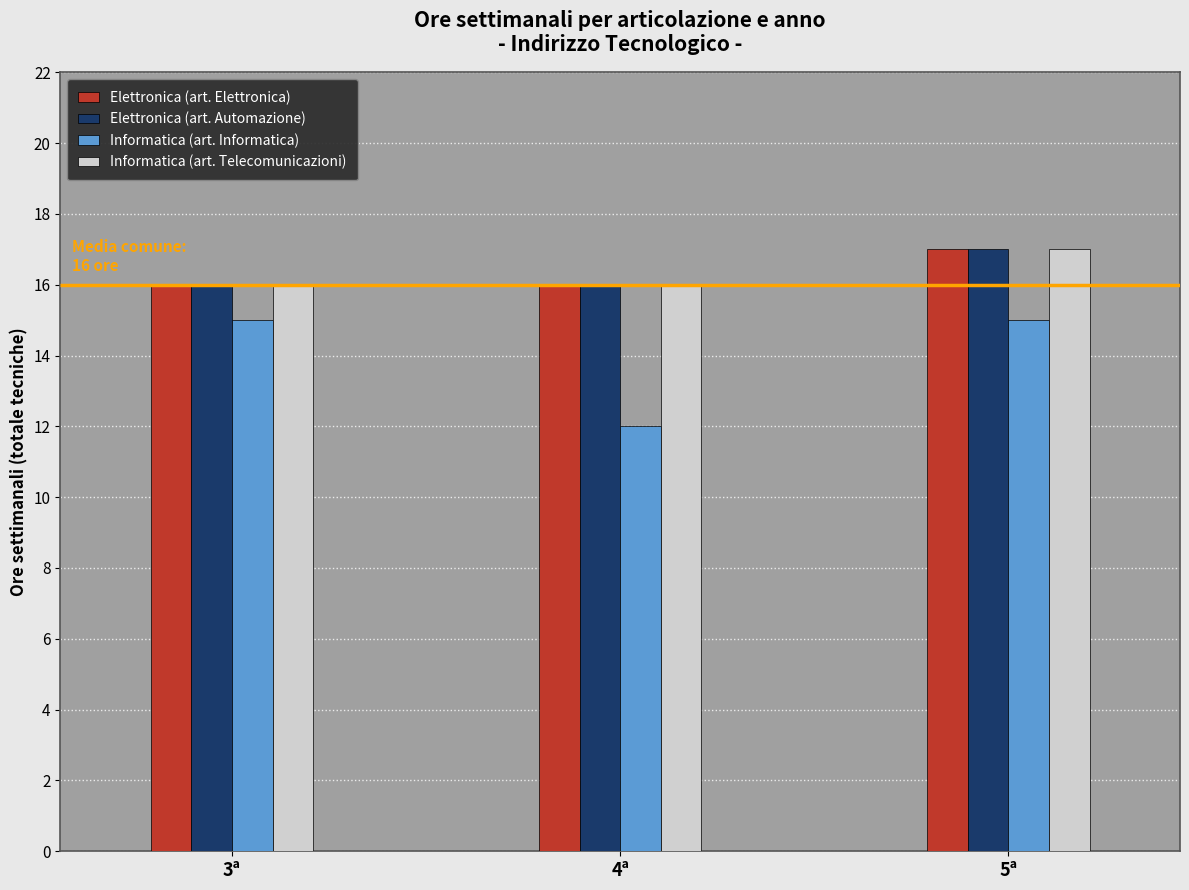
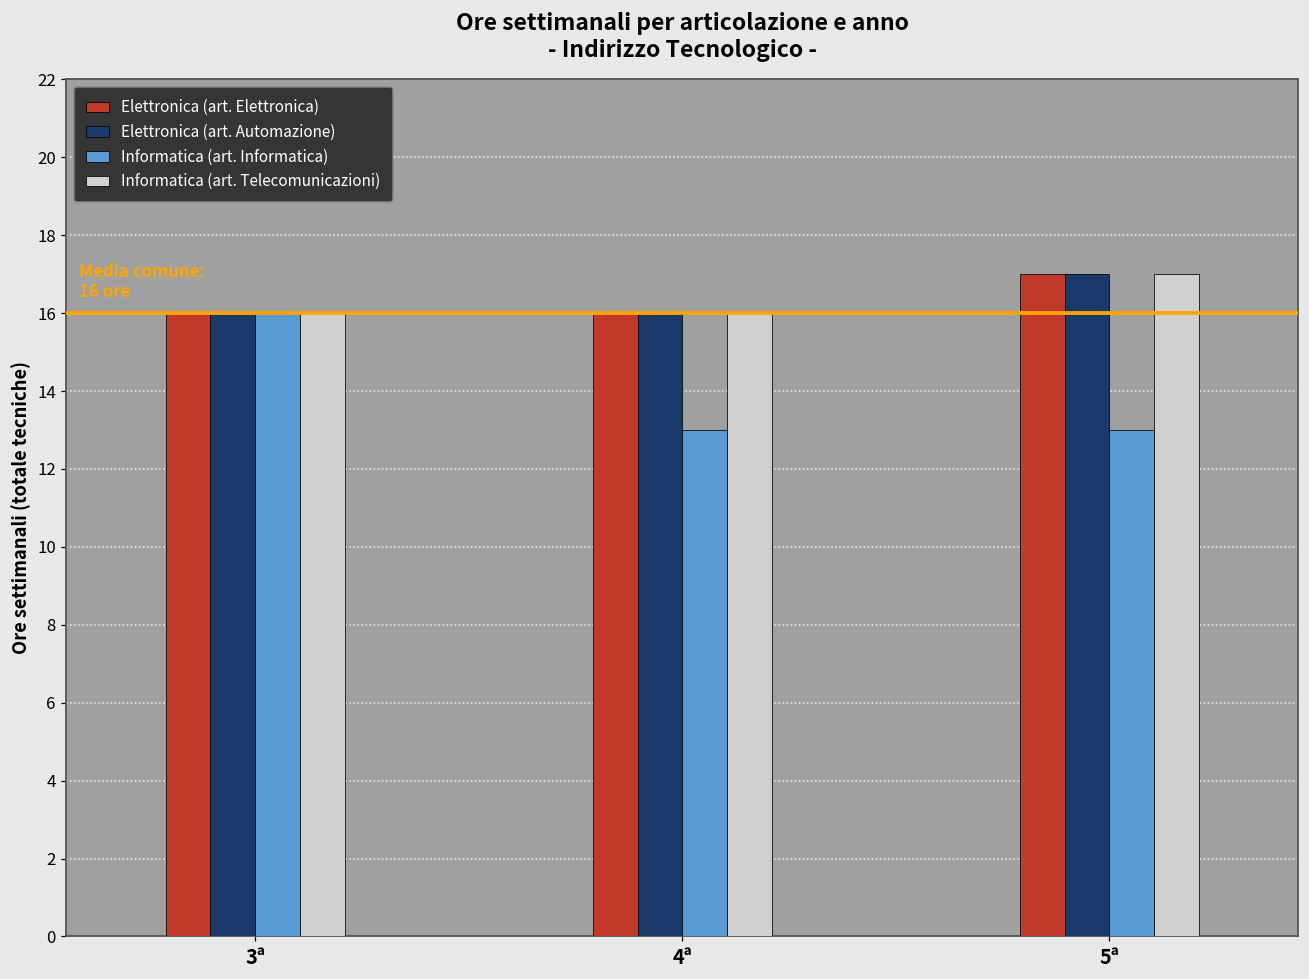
Informatica (art. Informatica), 3ª: 15 -> 16
Informatica (art. Informatica), 4ª: 12 -> 13
Informatica (art. Informatica), 5ª: 15 -> 13
